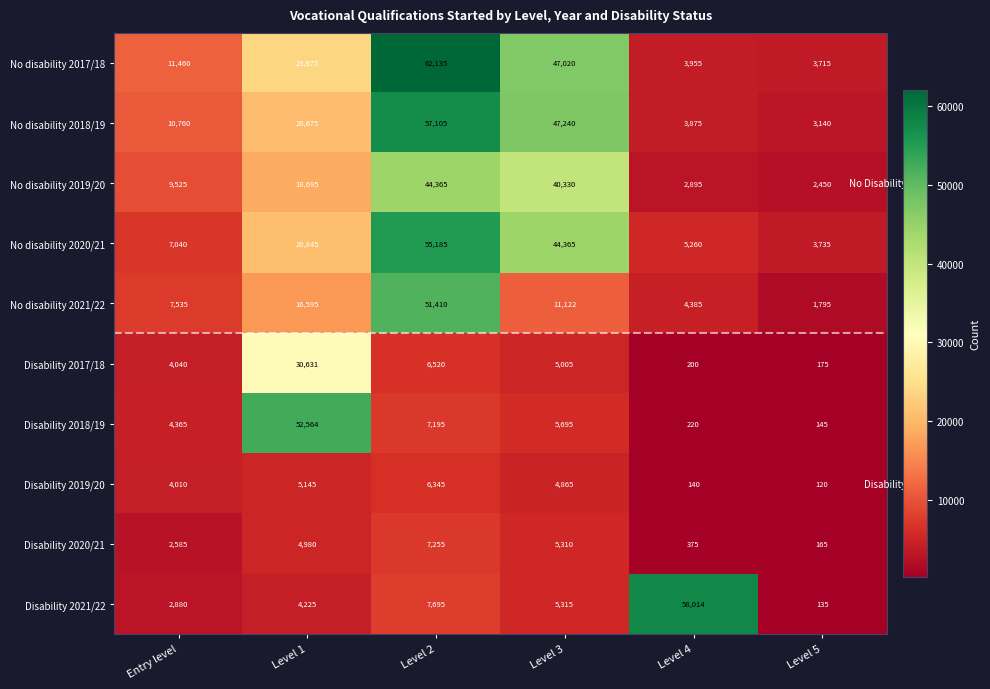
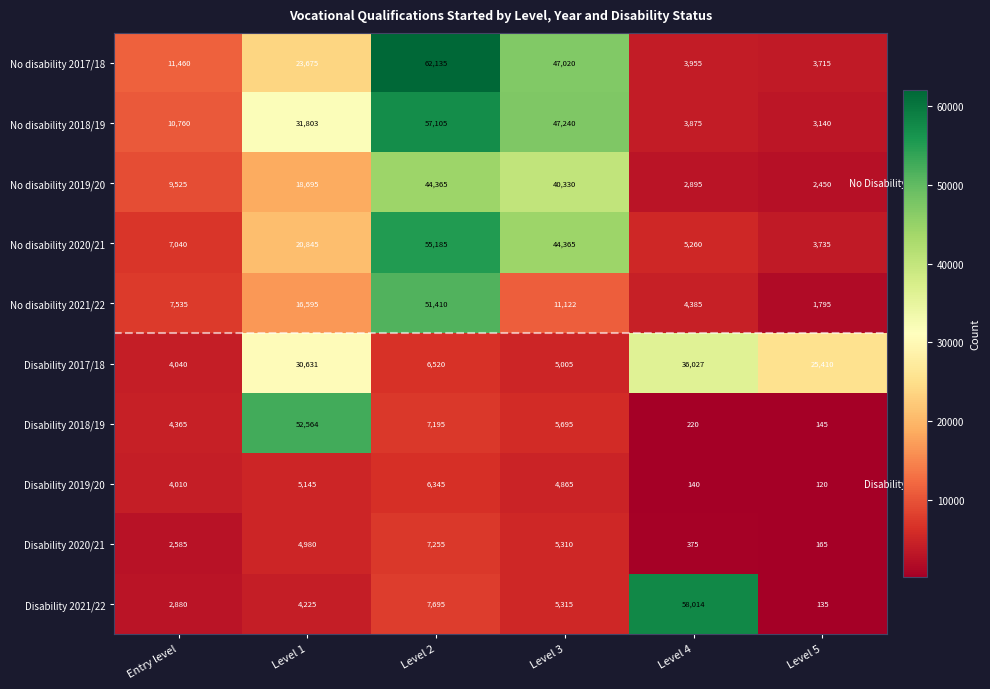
No disability 2018/19, Level 1: 20,675 -> 31,803
Disability 2017/18, Level 4: 200 -> 36,027
Disability 2017/18, Level 5: 175 -> 25,410
